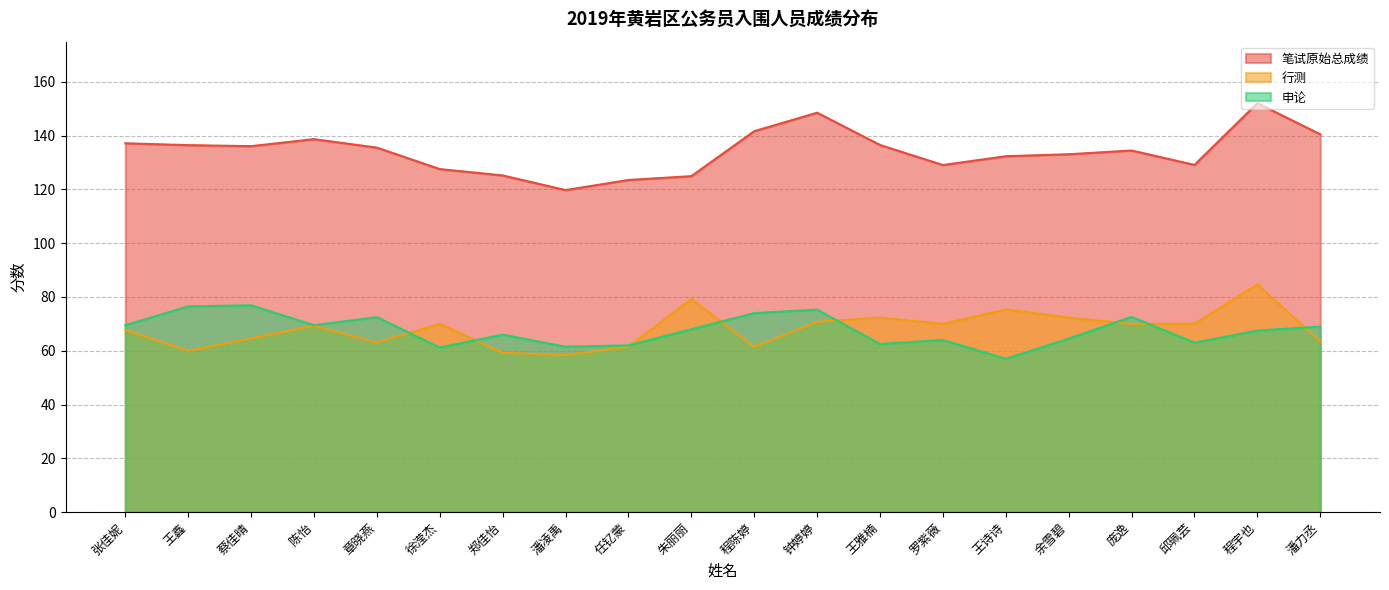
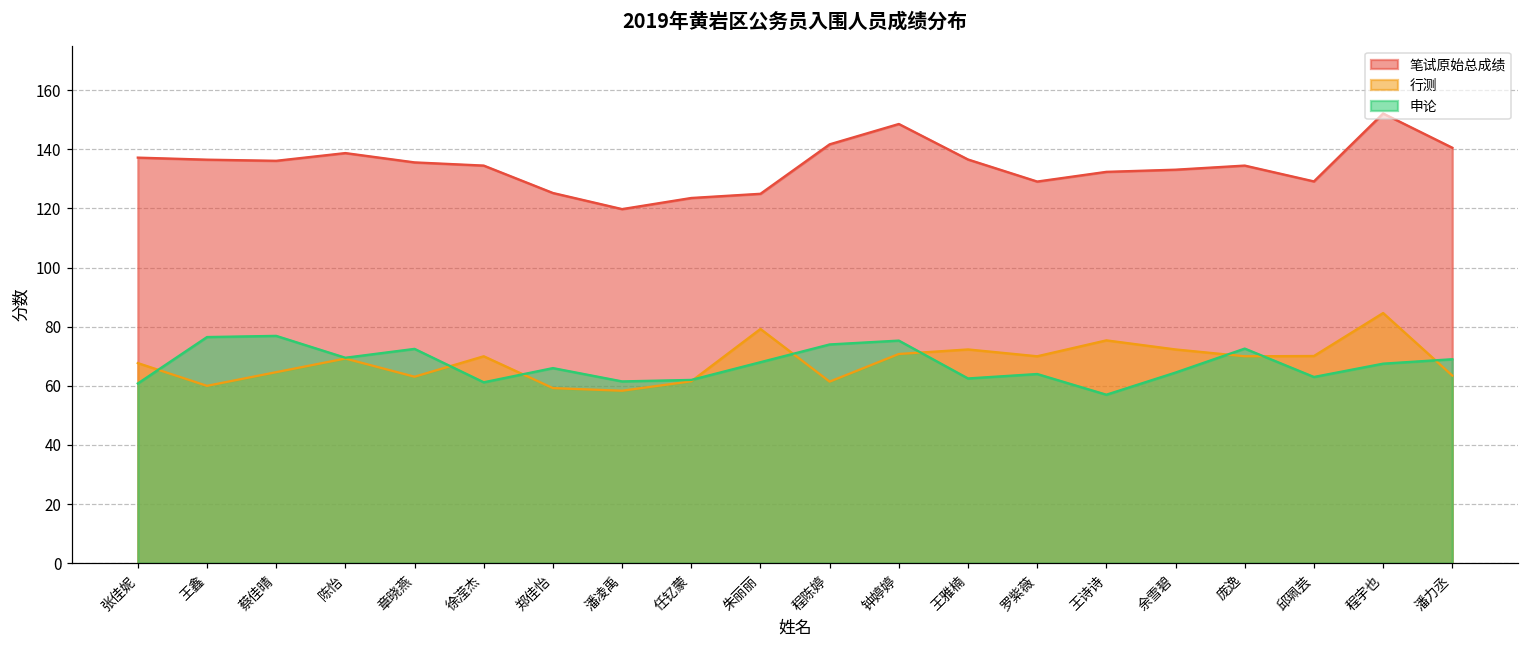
申论, 张佳妮: 70 -> 61
笔试原始总成绩, 徐滢杰: 128 -> 135
